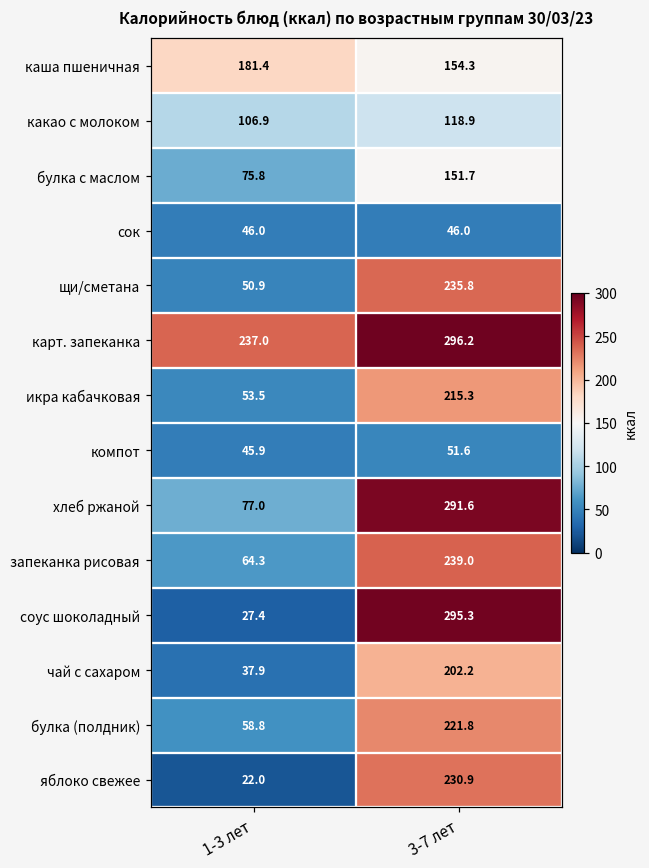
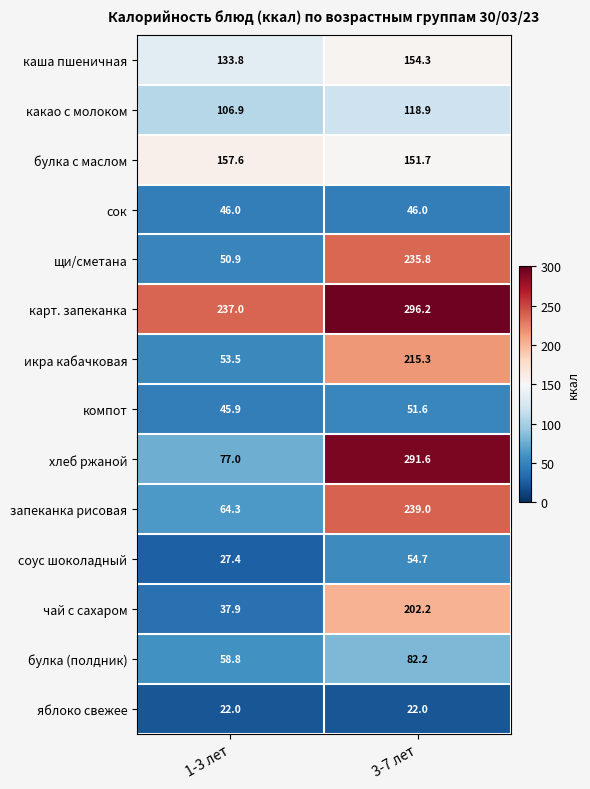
каша пшеничная, 1-3 лет: 181.4 -> 133.8
булка с маслом, 1-3 лет: 75.8 -> 157.6
соус шоколадный, 3-7 лет: 295.3 -> 54.7
булка (полдник), 3-7 лет: 221.8 -> 82.2
яблоко свежее, 3-7 лет: 230.9 -> 22.0
